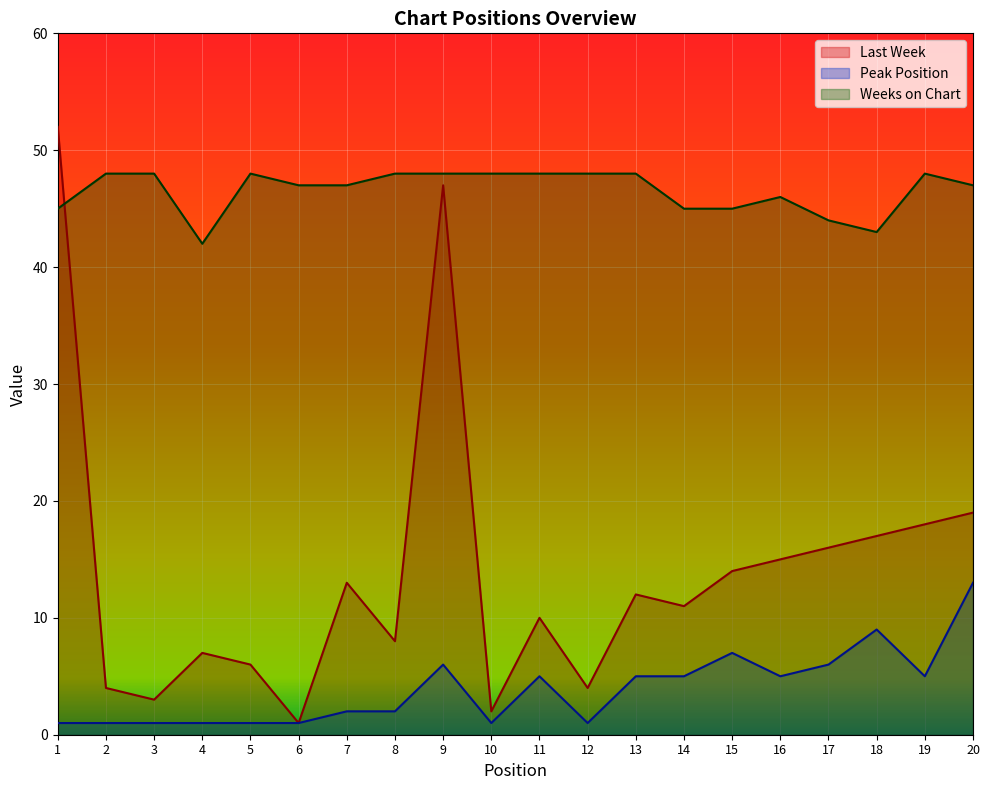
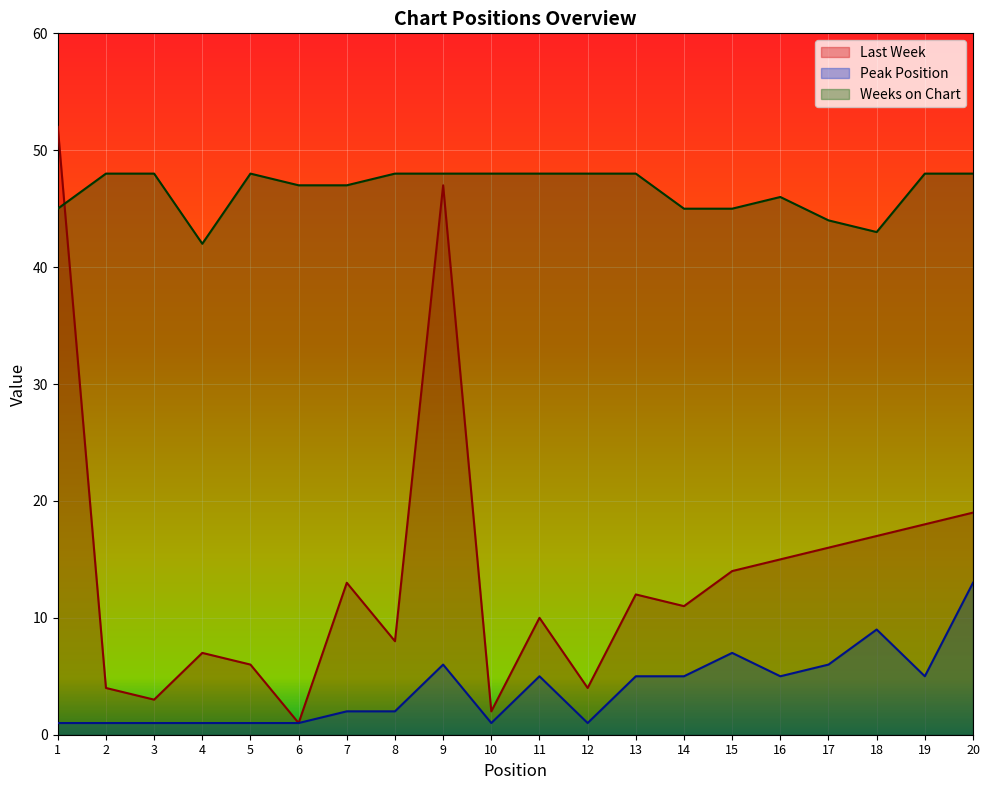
Weeks on Chart, 20: 47 -> 48
